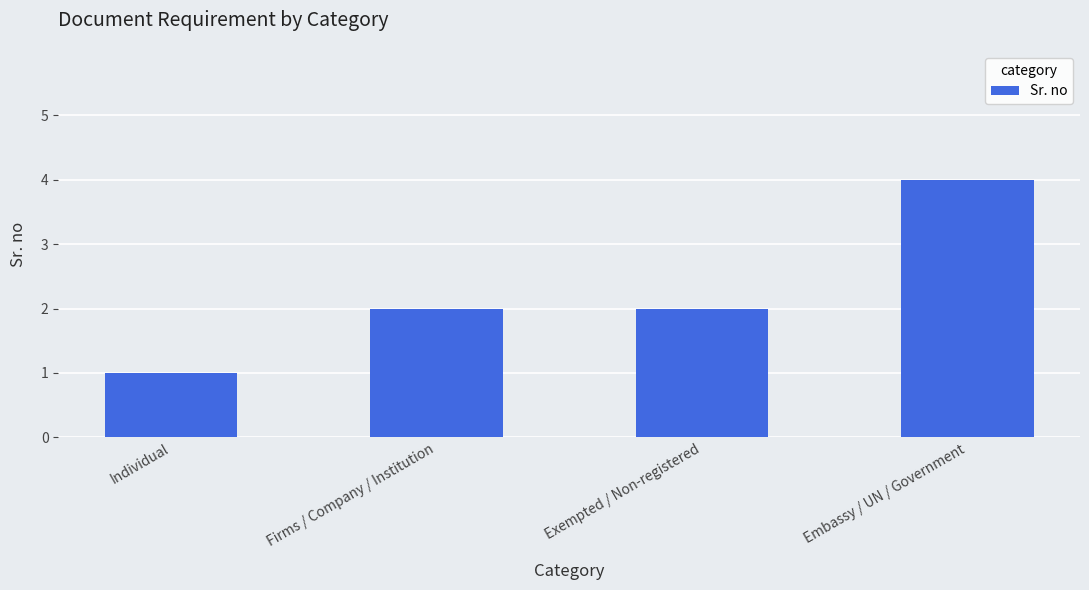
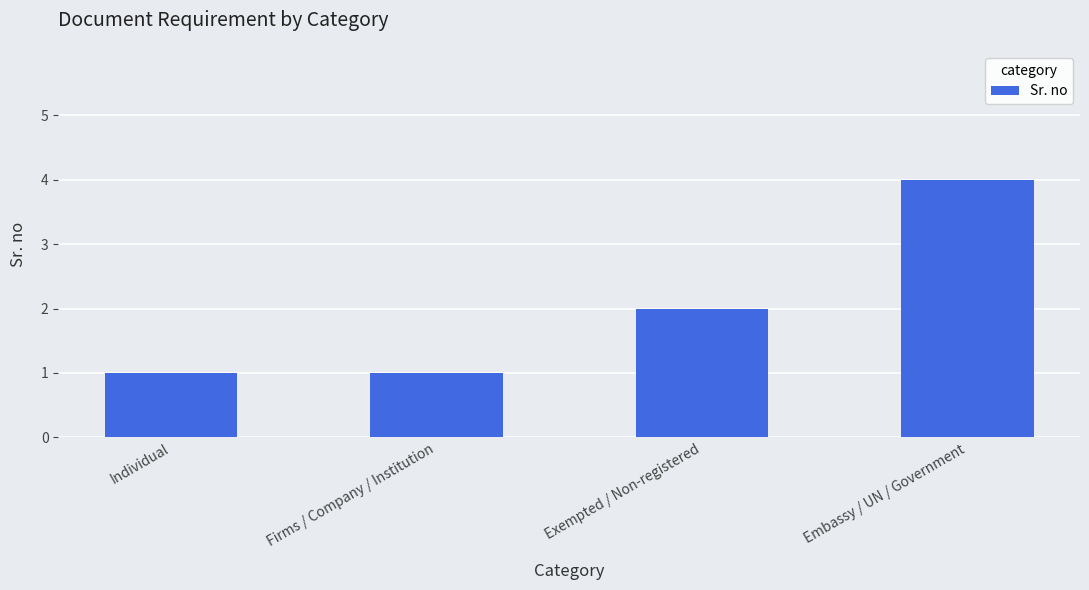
Firms / Company / Institution: 2 -> 1
